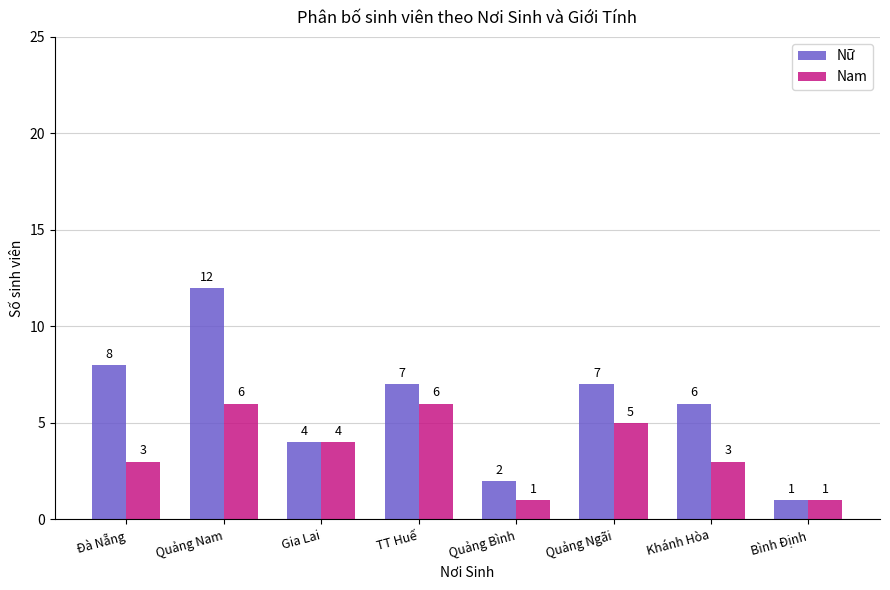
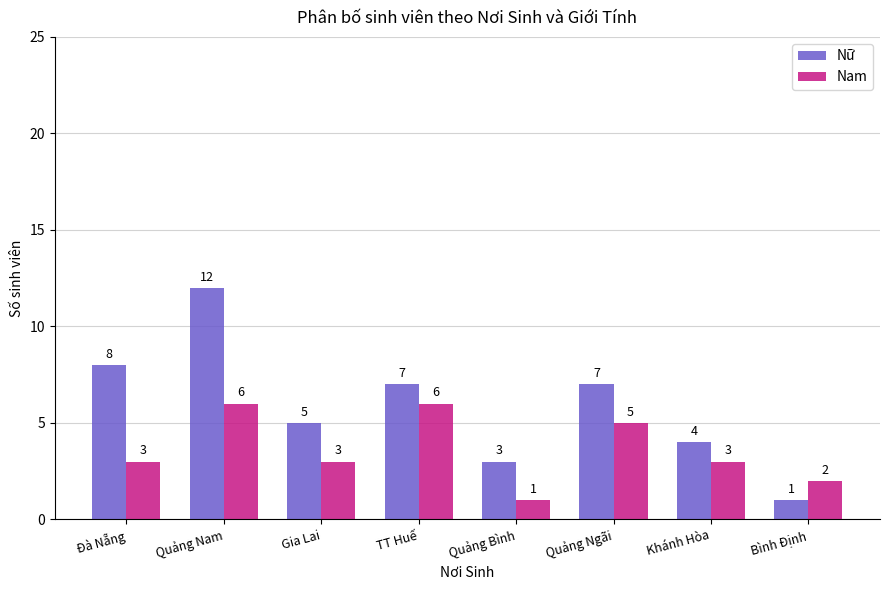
Nữ, Gia Lai: 4 -> 5
Nam, Gia Lai: 4 -> 3
Nữ, Quảng Bình: 2 -> 3
Nữ, Khánh Hòa: 6 -> 4
Nam, Bình Định: 1 -> 2
